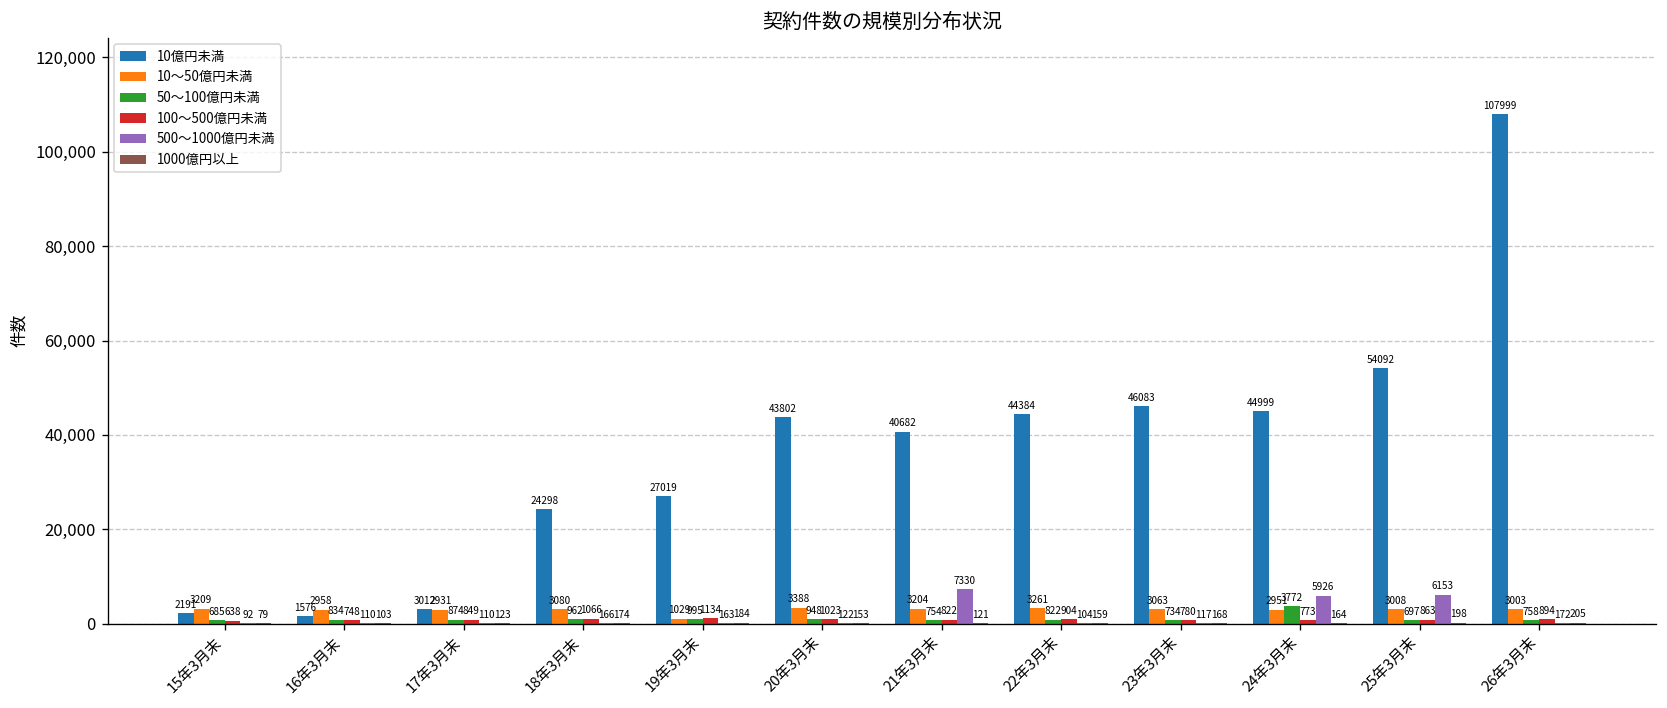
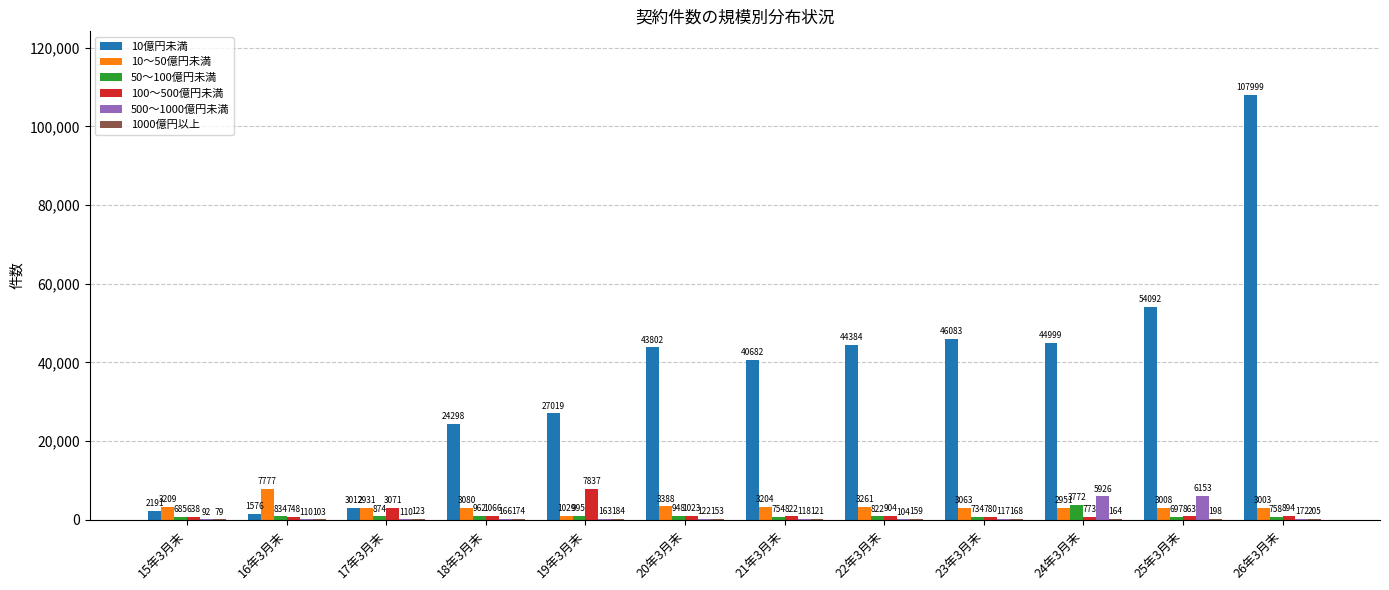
10～50億円未満, 16年3月末: 2958 -> 7777
100～500億円未満, 17年3月末: 849 -> 3071
100～500億円未満, 19年3月末: 1134 -> 7837
500～1000億円未満, 21年3月末: 7330 -> 118
